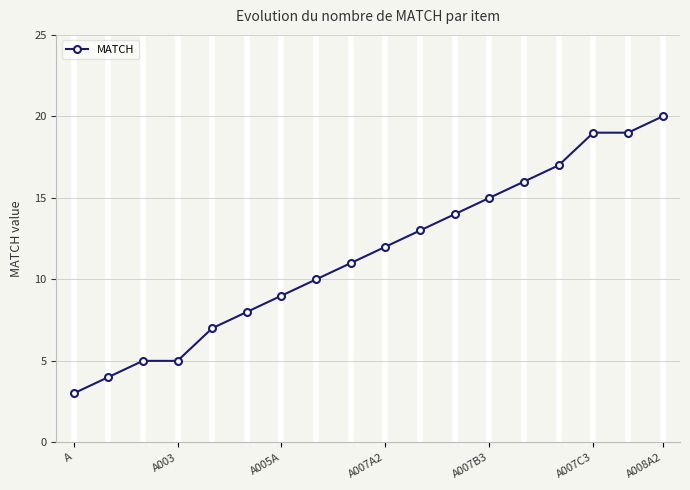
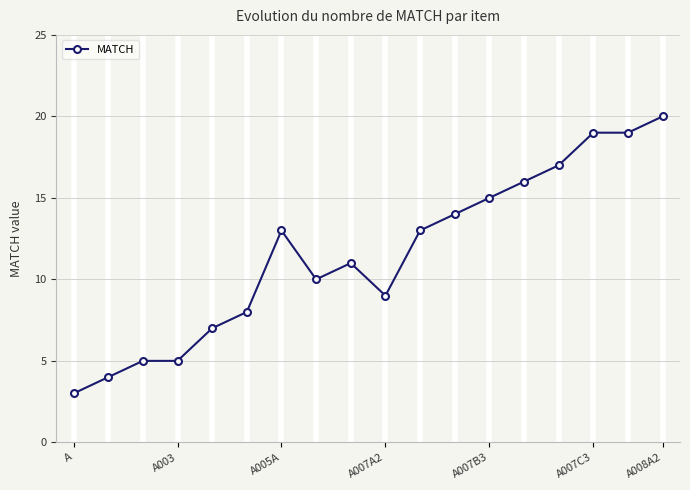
A005A: 9 -> 13
A007A2: 12 -> 9
